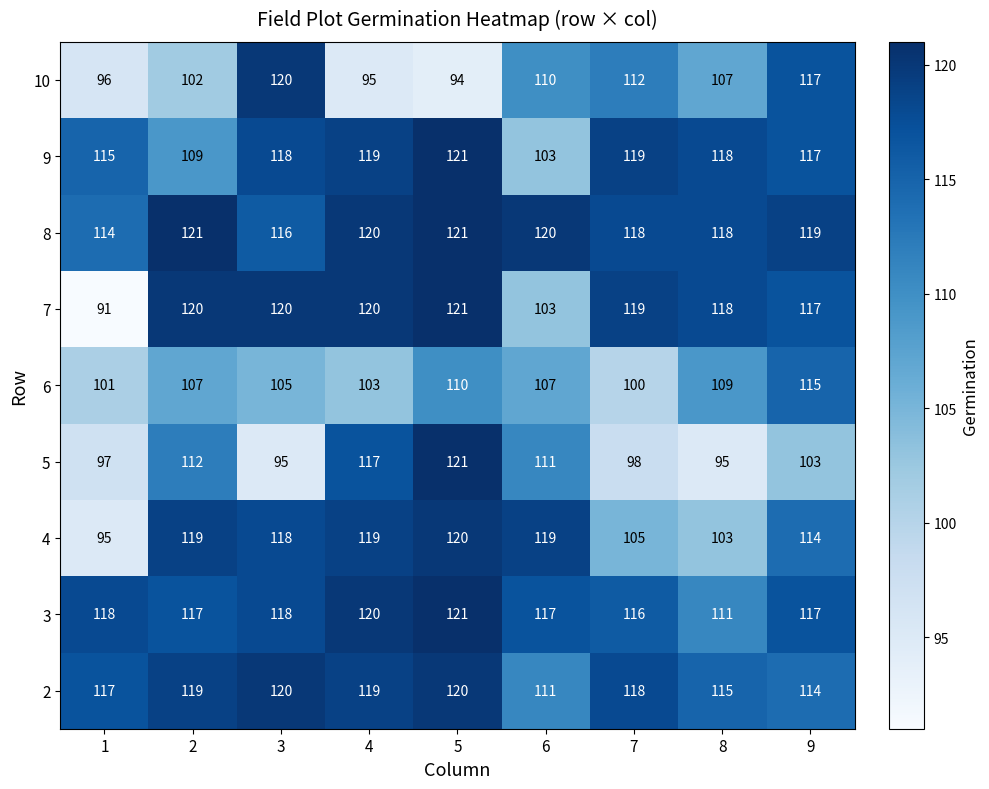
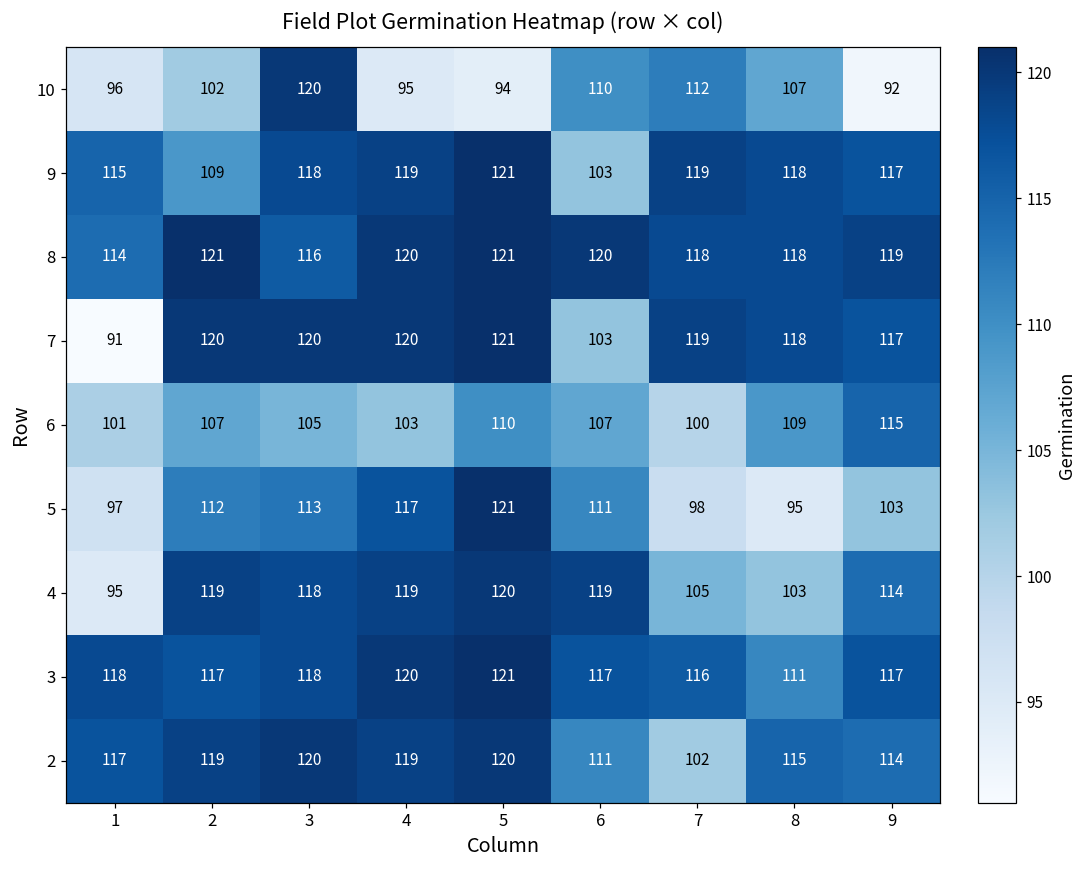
10, 9: 117 -> 92
5, 3: 95 -> 113
2, 7: 118 -> 102
